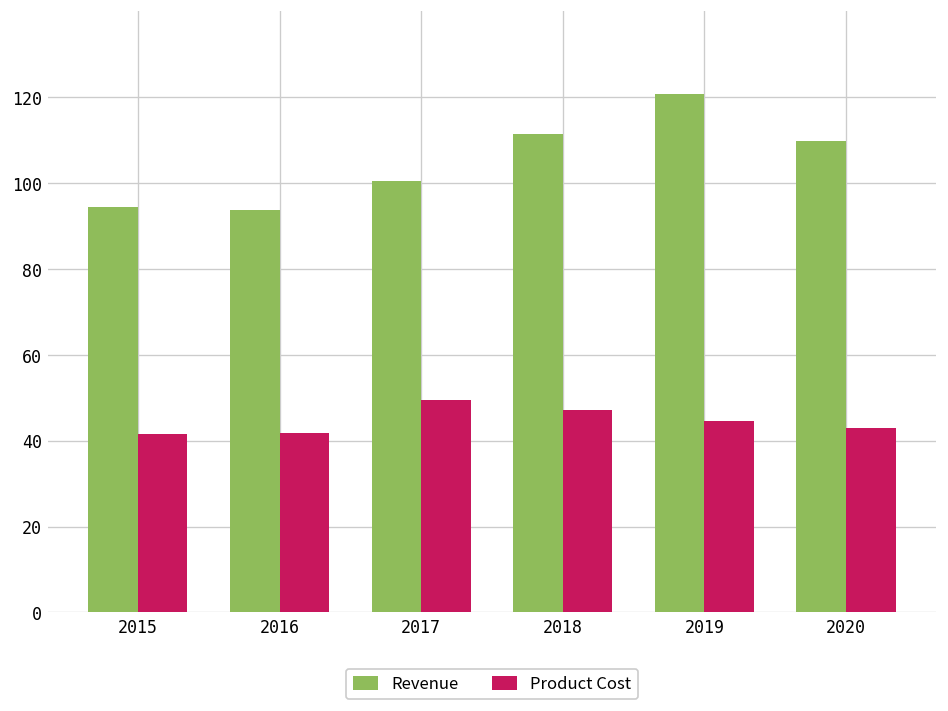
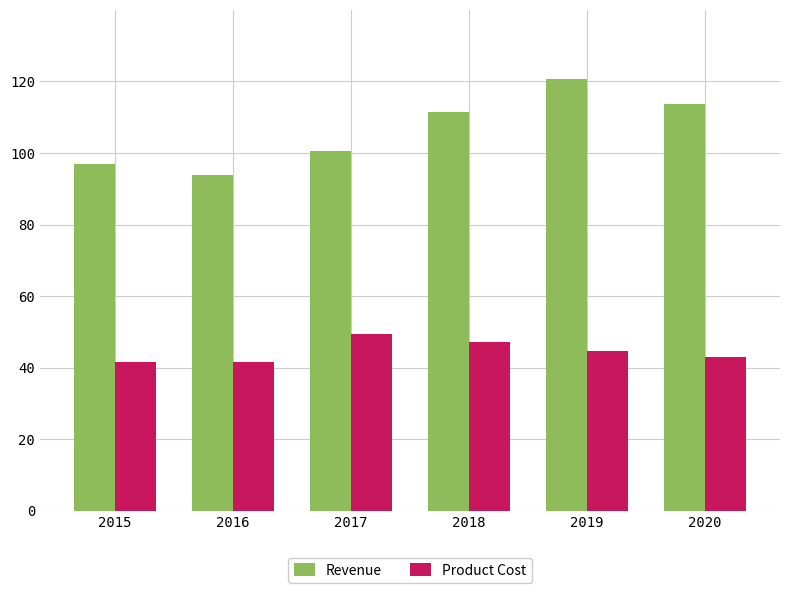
Revenue, 2015: 94 -> 97
Revenue, 2020: 110 -> 114
